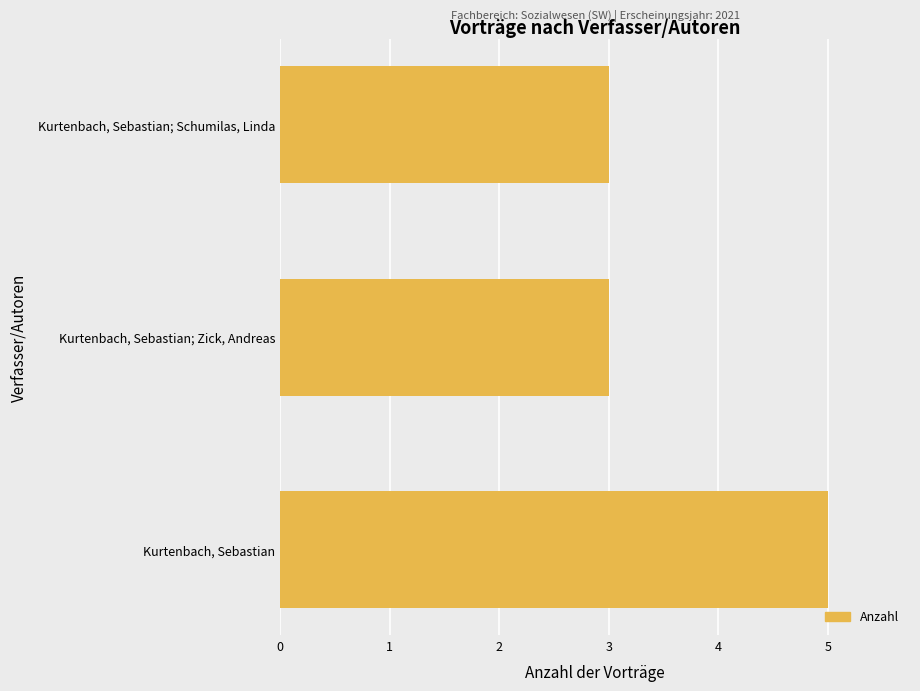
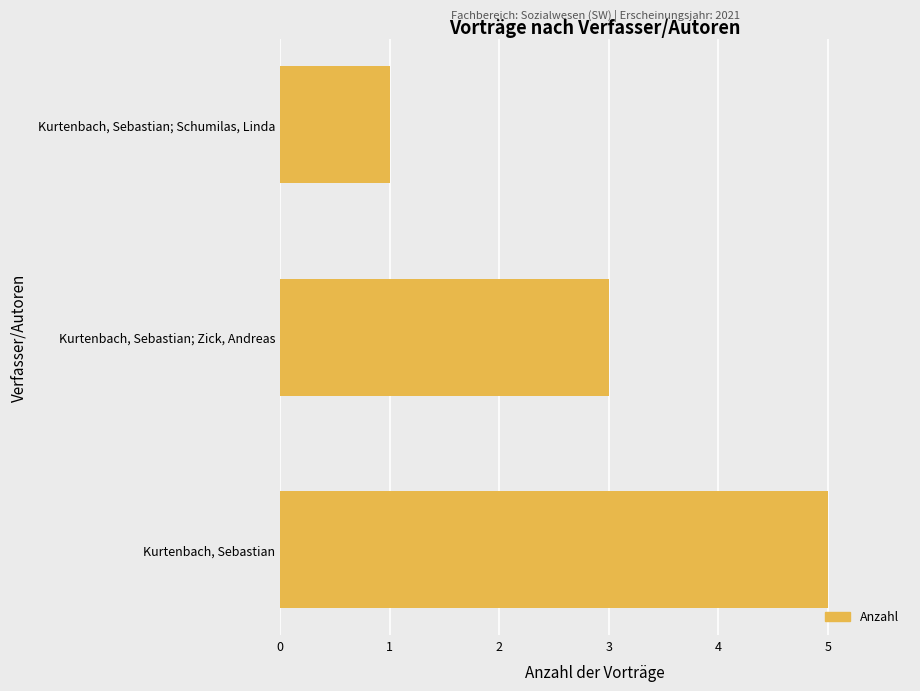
Kurtenbach, Sebastian; Schumilas, Linda: 3 -> 1
